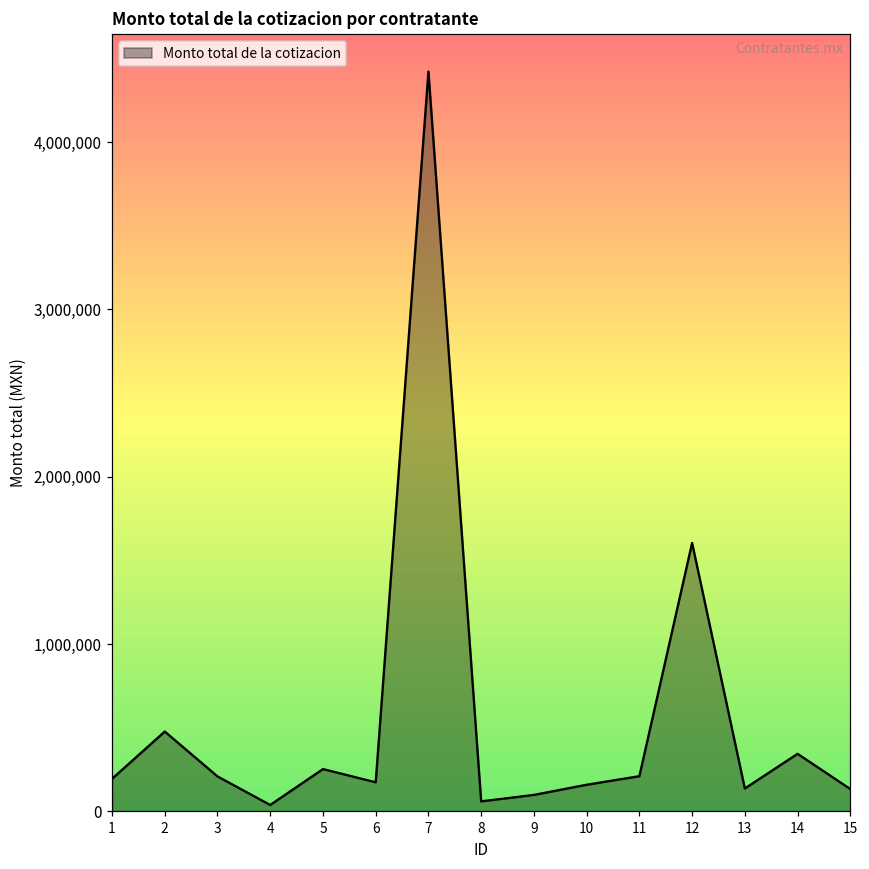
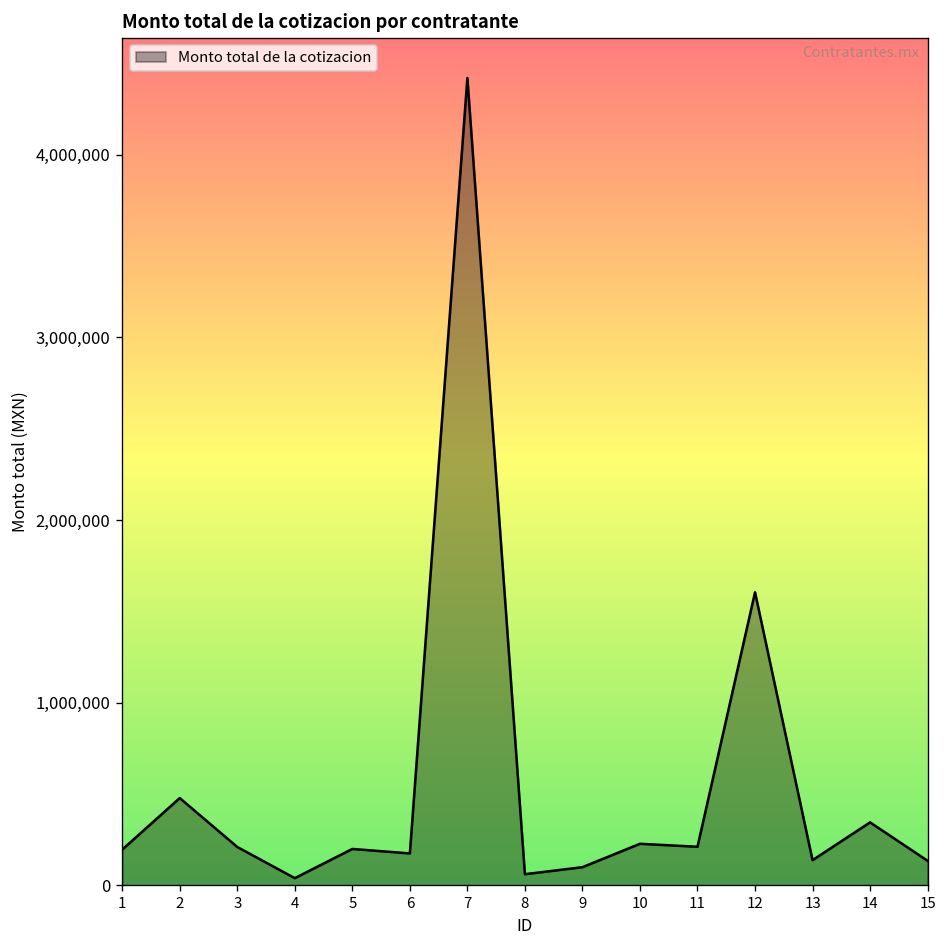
5: 250,000 -> 200,000
10: 160,000 -> 230,000
